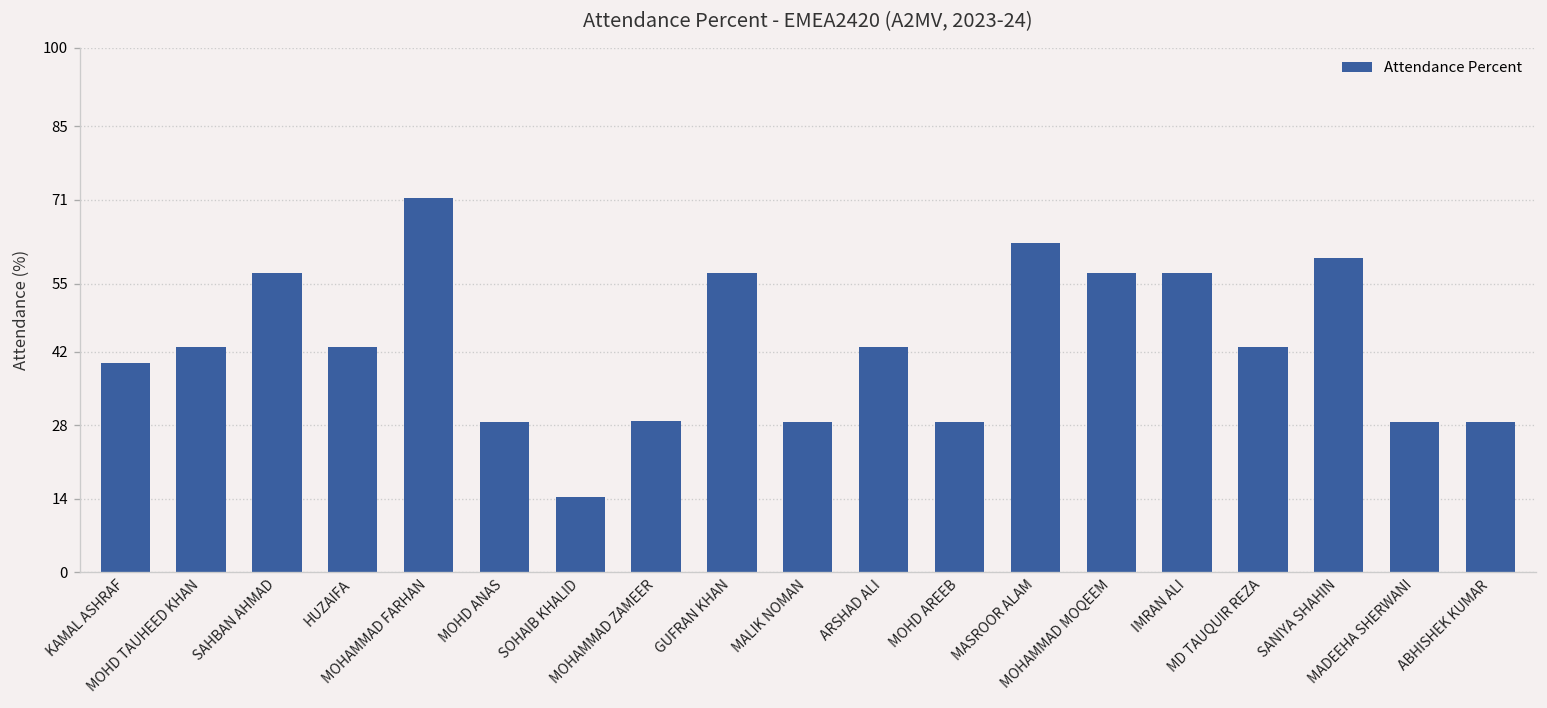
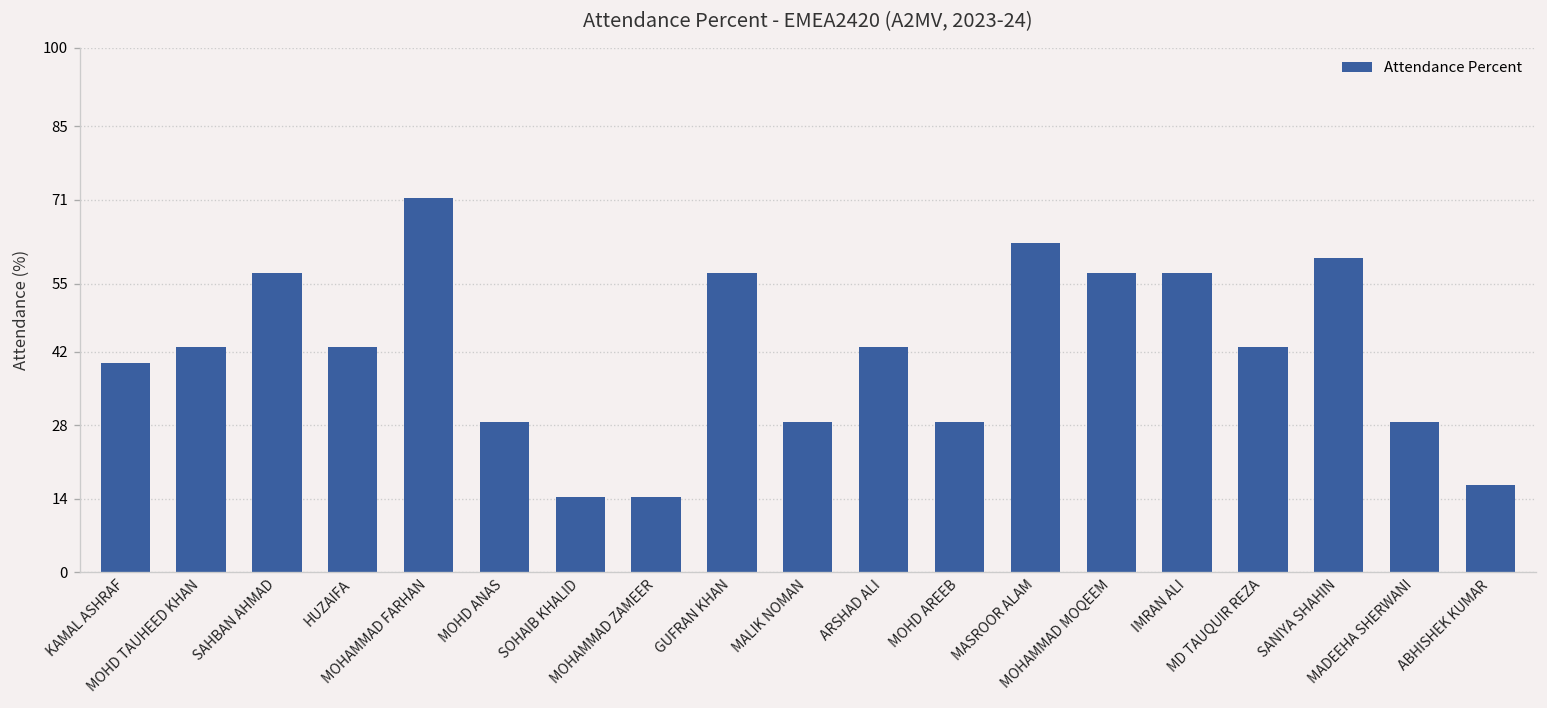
MOHAMMAD ZAMEER: 29 -> 14
ABHISHEK KUMAR: 29 -> 17
